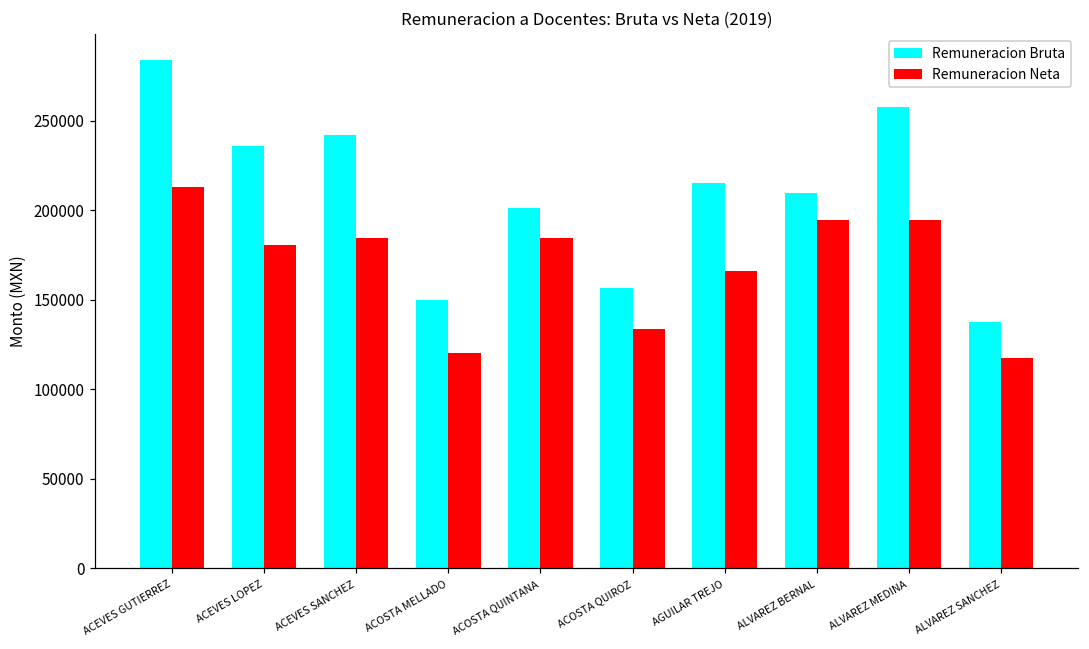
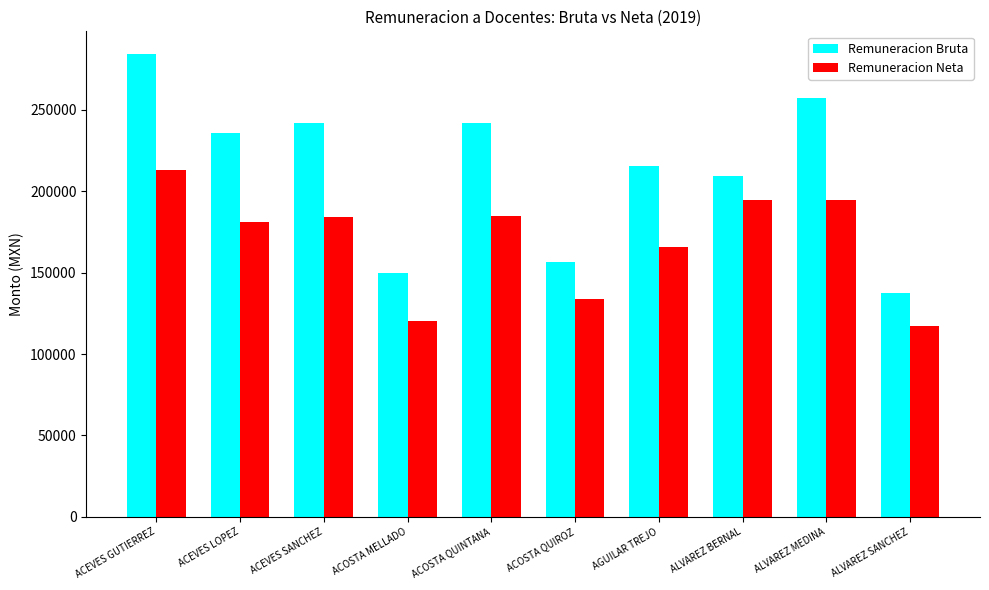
Remuneracion Bruta, ACOSTA QUINTANA: 201000 -> 242000
